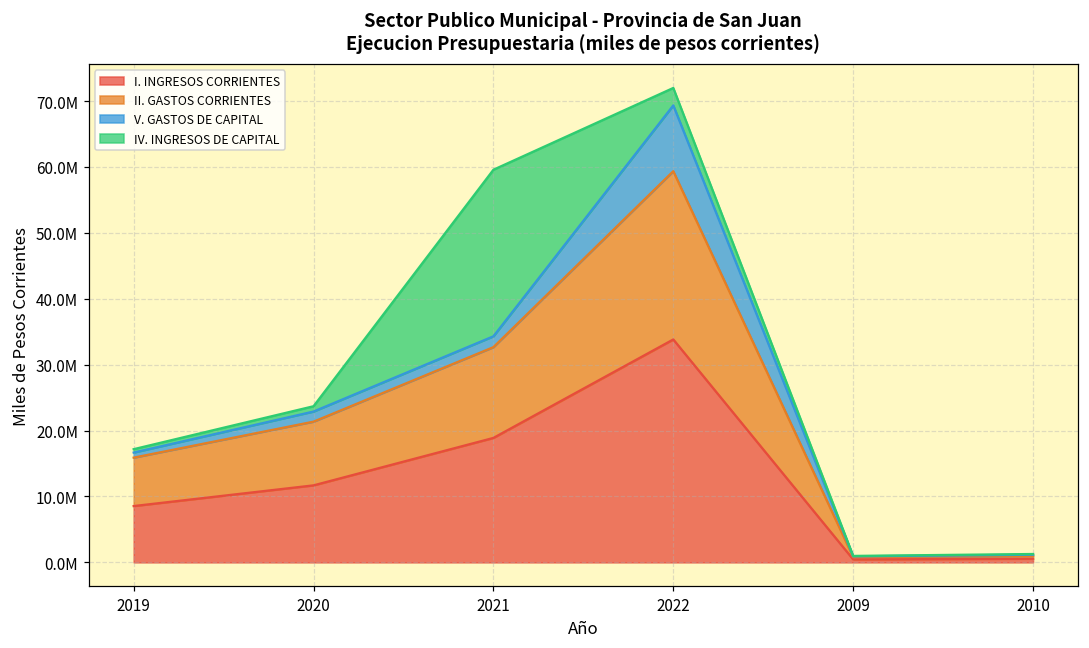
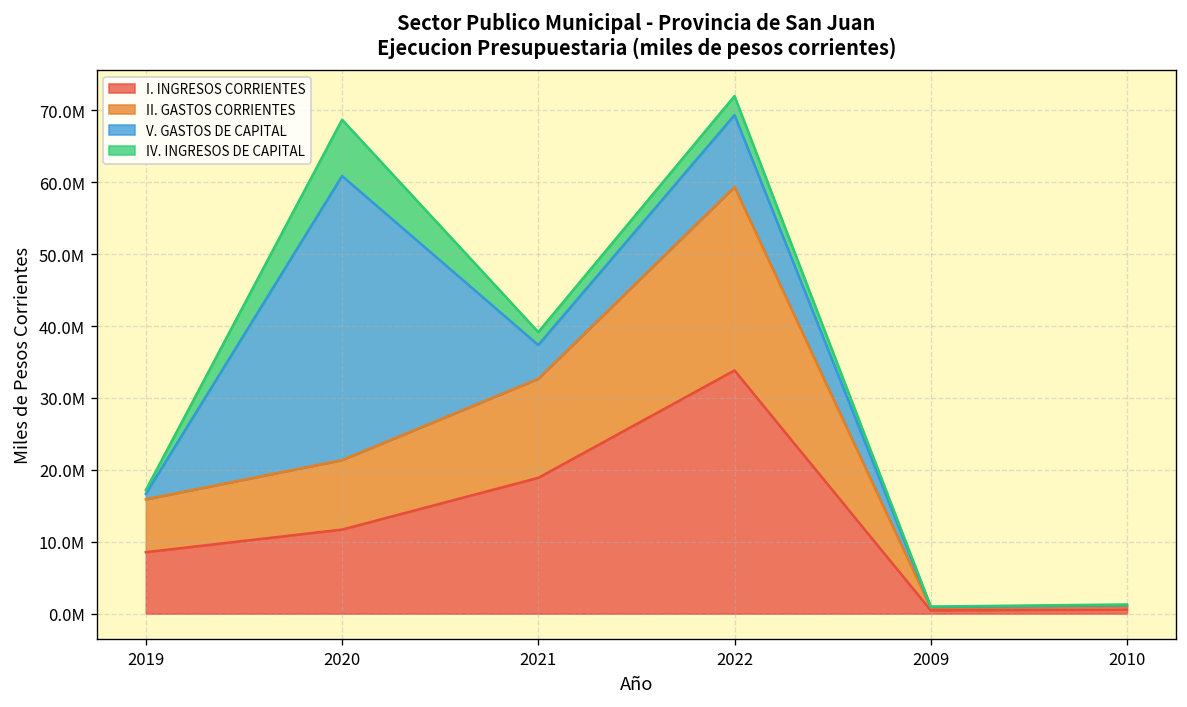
V. GASTOS DE CAPITAL, 2020: 2000000 -> 40000000
IV. INGRESOS DE CAPITAL, 2020: 1000000 -> 8000000
V. GASTOS DE CAPITAL, 2021: 2000000 -> 5000000
IV. INGRESOS DE CAPITAL, 2021: 25000000 -> 2000000
